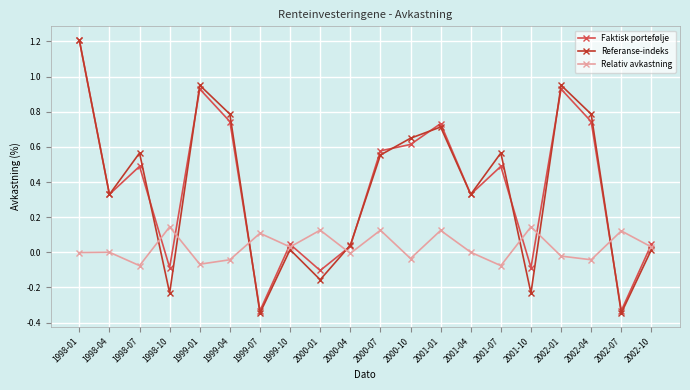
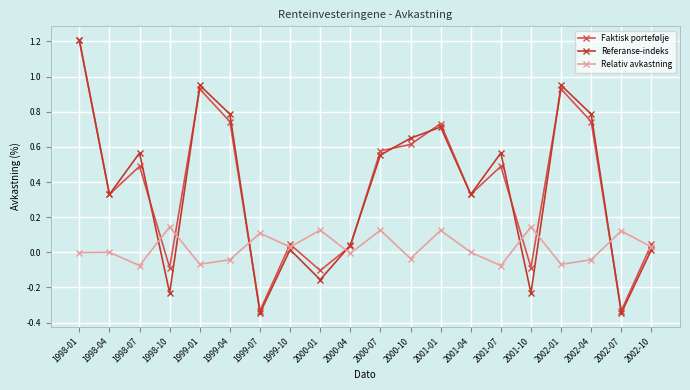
Relativ avkastning, 2002-01: -0.02 -> -0.07
